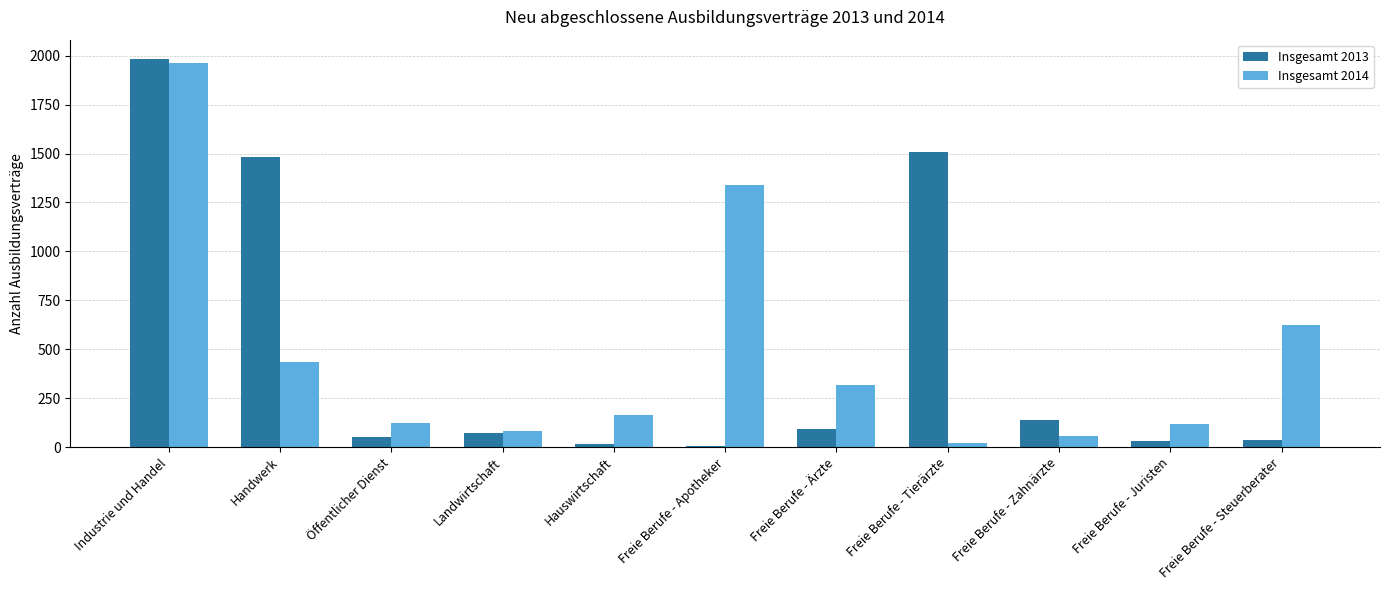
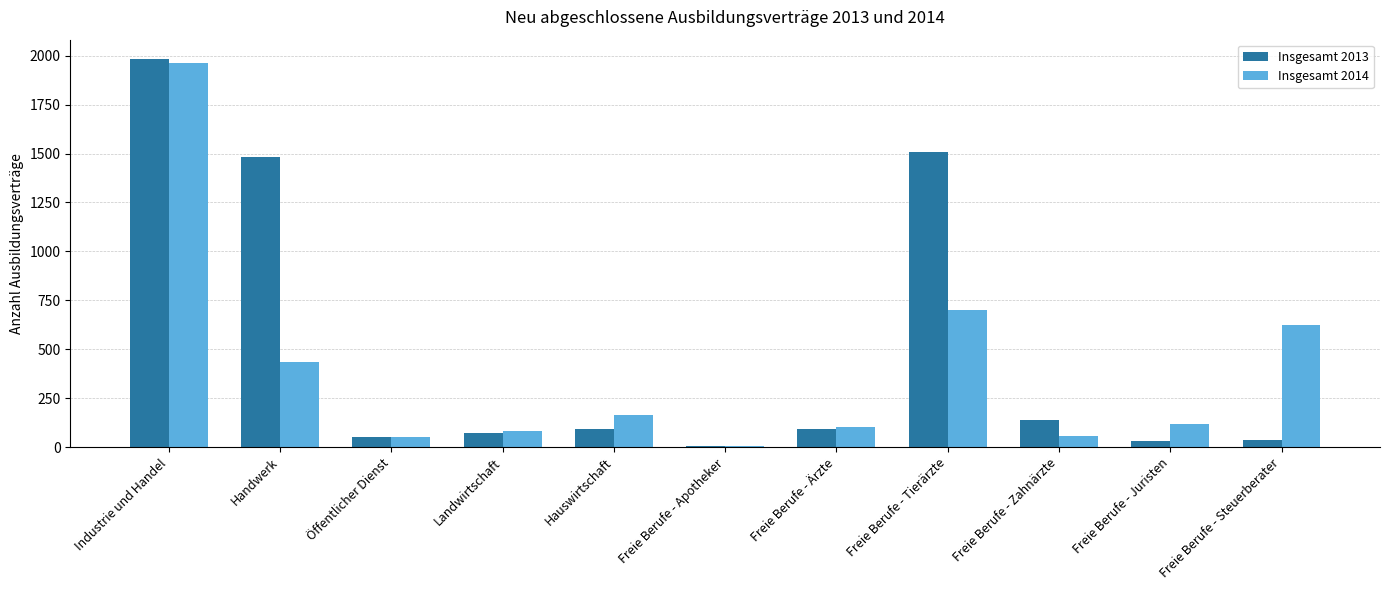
Insgesamt 2014, Öffentlicher Dienst: 120 -> 50
Insgesamt 2013, Hauswirtschaft: 20 -> 90
Insgesamt 2014, Freie Berufe - Apotheker: 1340 -> 10
Insgesamt 2014, Freie Berufe - Ärzte: 320 -> 110
Insgesamt 2014, Freie Berufe - Tierärzte: 20 -> 700
